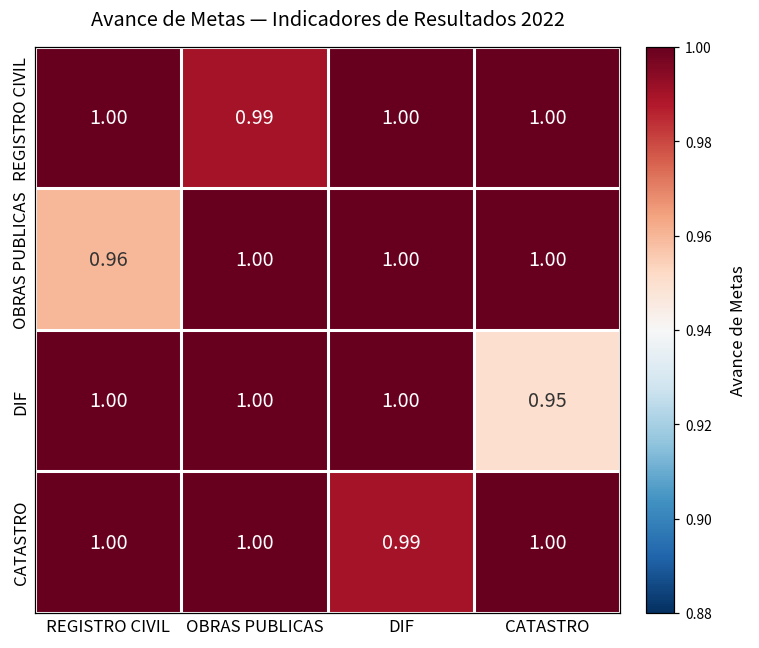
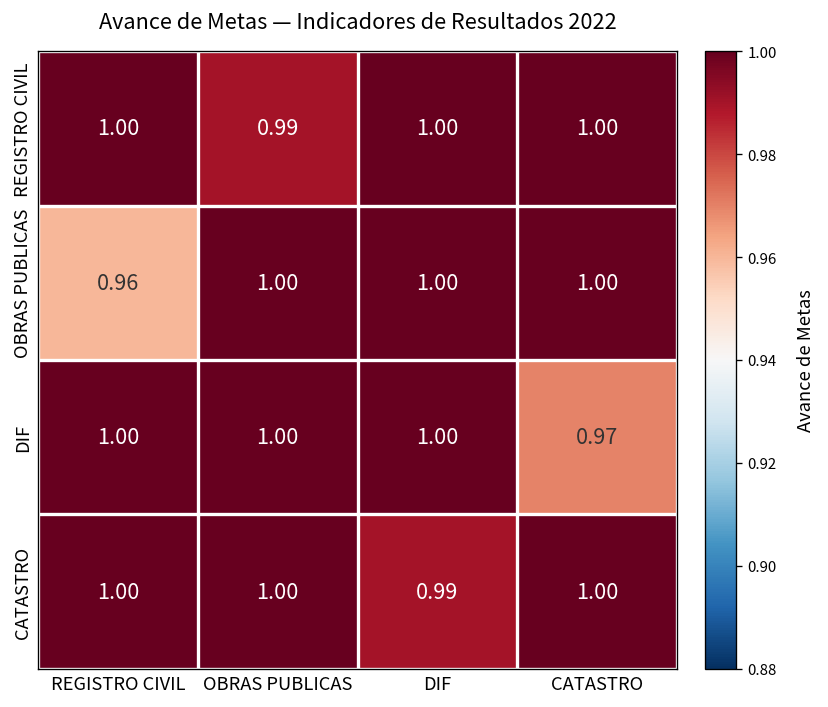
DIF, CATASTRO: 0.95 -> 0.97
